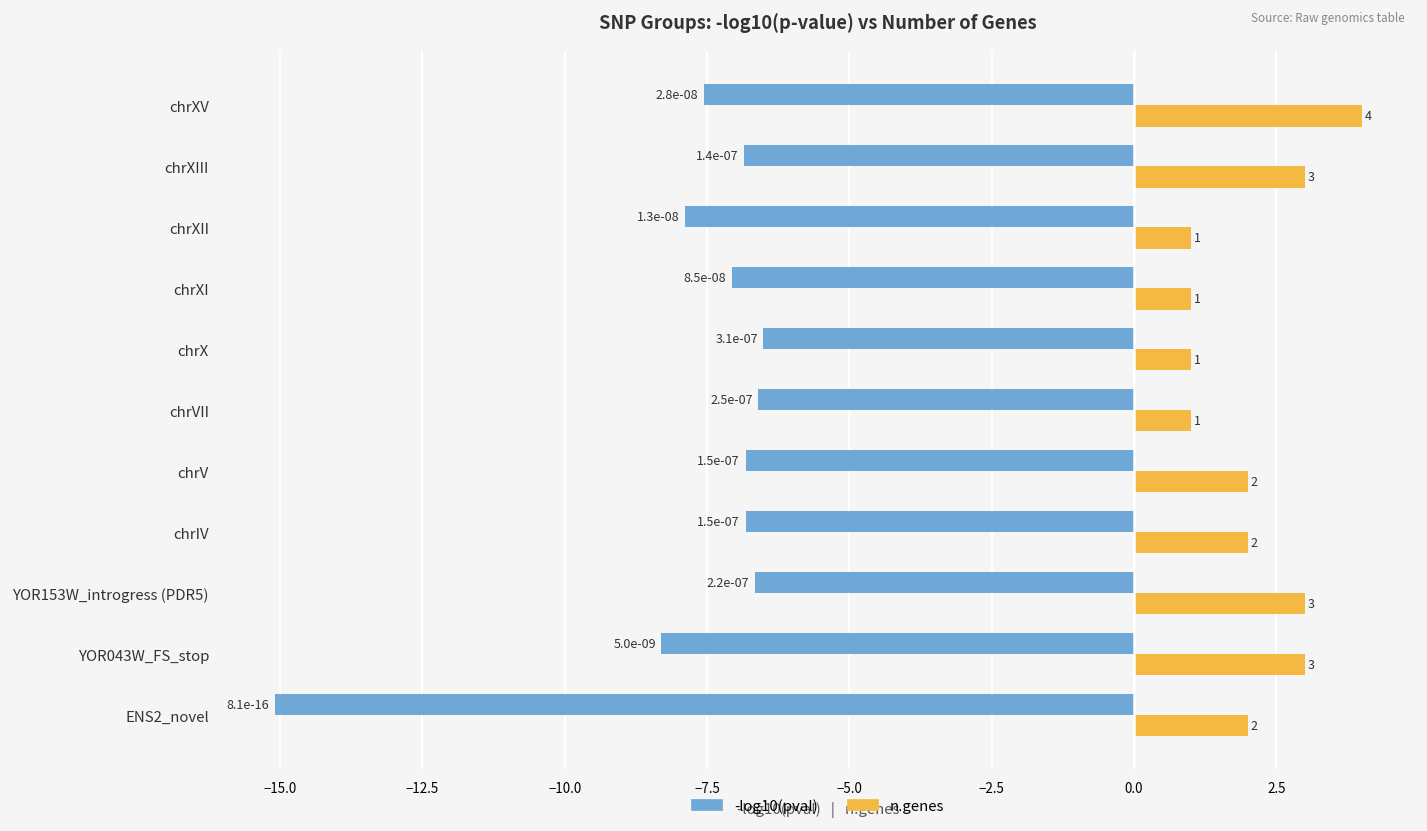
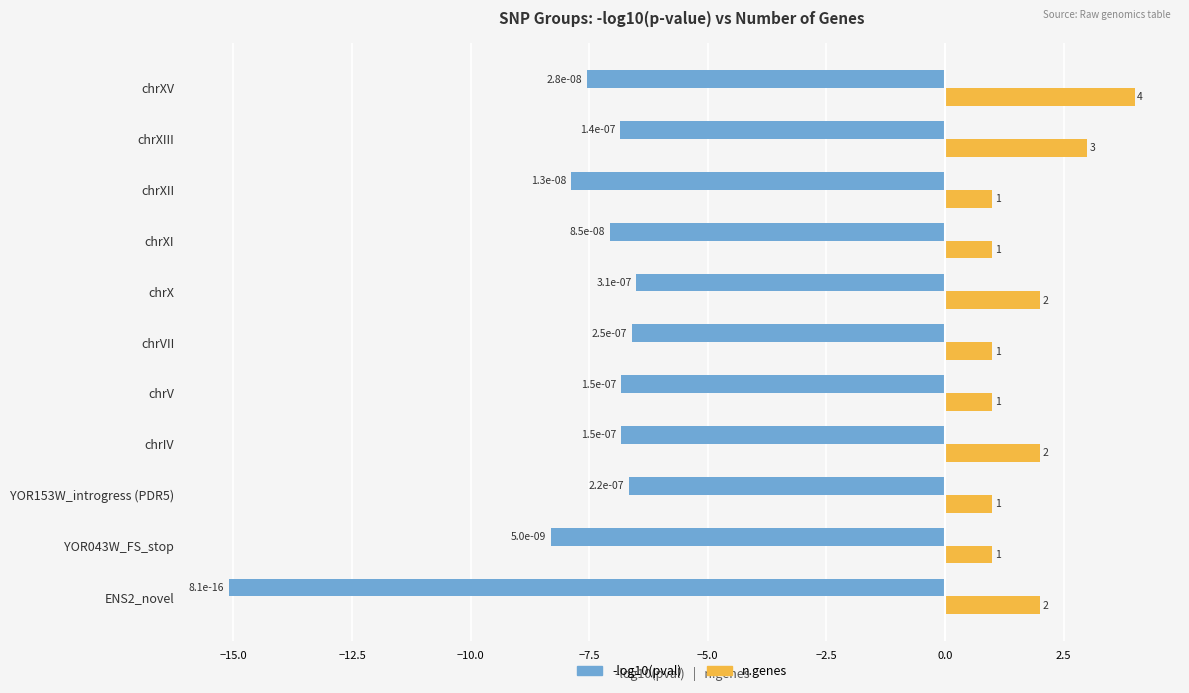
n.genes, chrX: 1 -> 2
n.genes, chrV: 2 -> 1
n.genes, YOR153W_introgress (PDR5): 3 -> 1
n.genes, YOR043W_FS_stop: 3 -> 1
